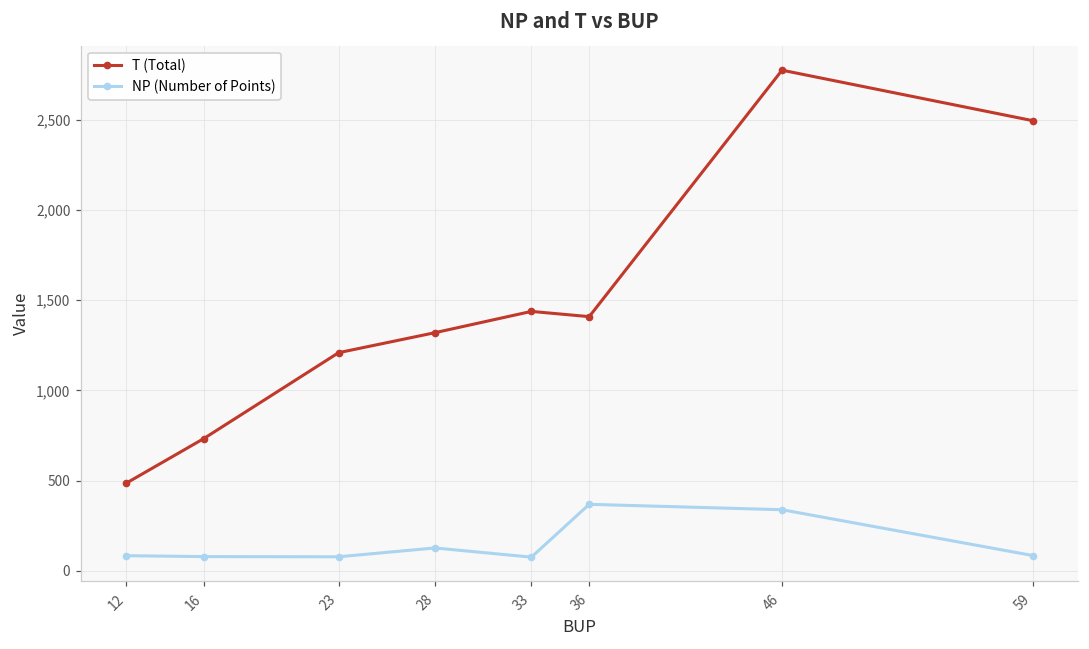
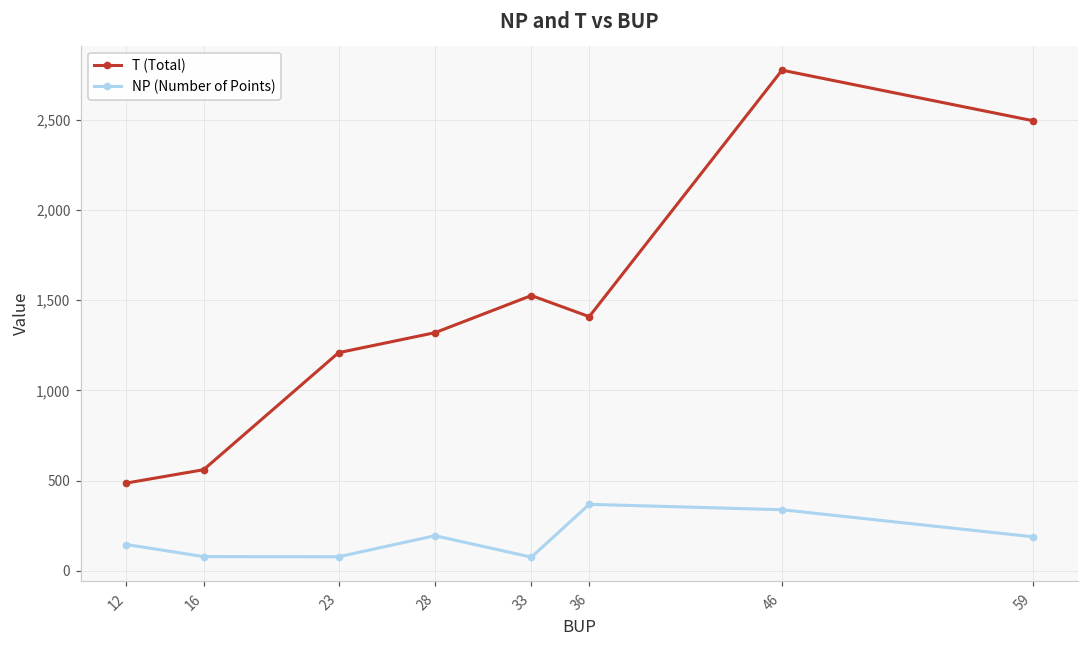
NP (Number of Points), 12: 80 -> 150
T (Total), 16: 730 -> 560
NP (Number of Points), 28: 130 -> 190
T (Total), 33: 1,440 -> 1,530
NP (Number of Points), 59: 80 -> 190
